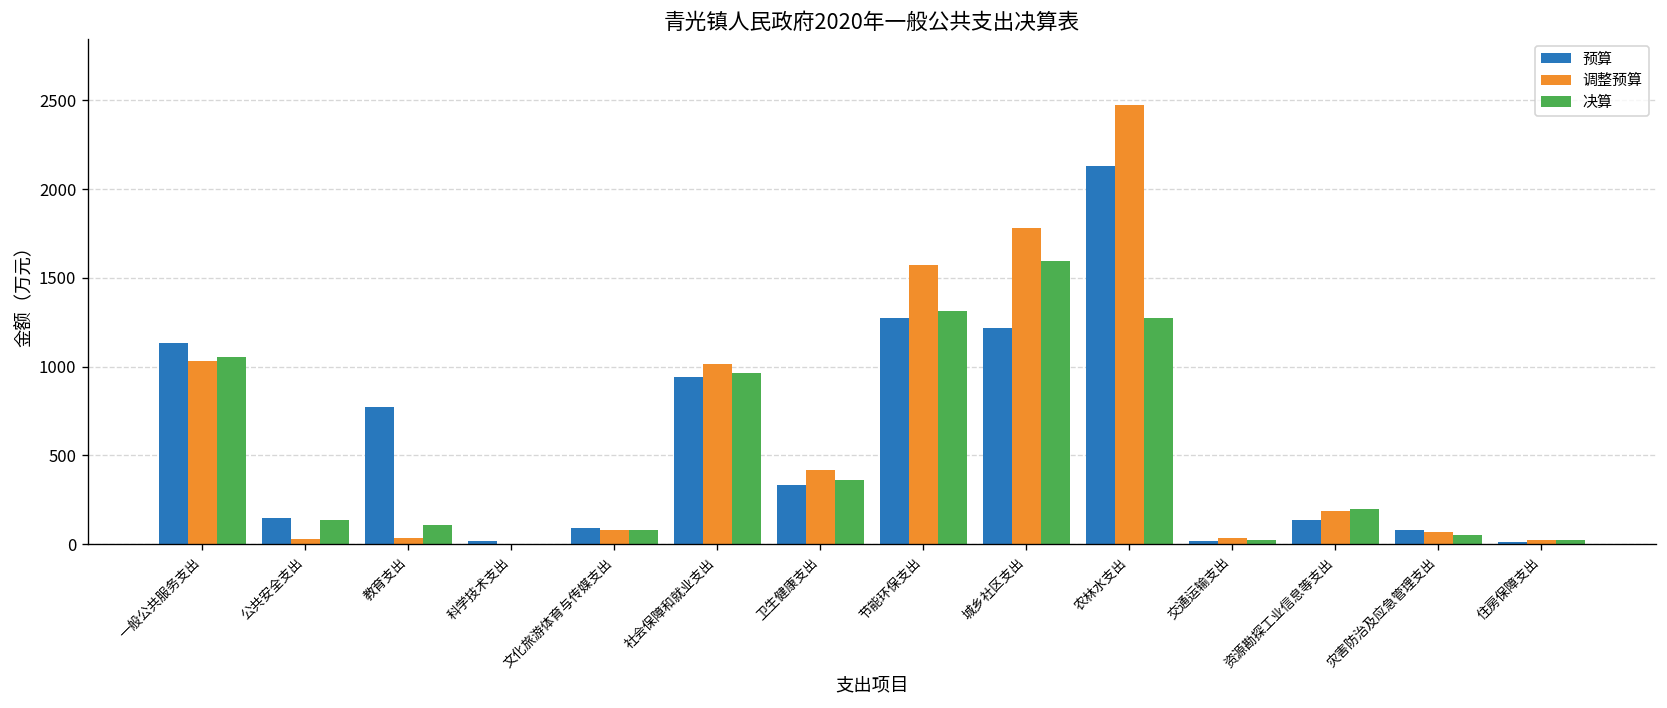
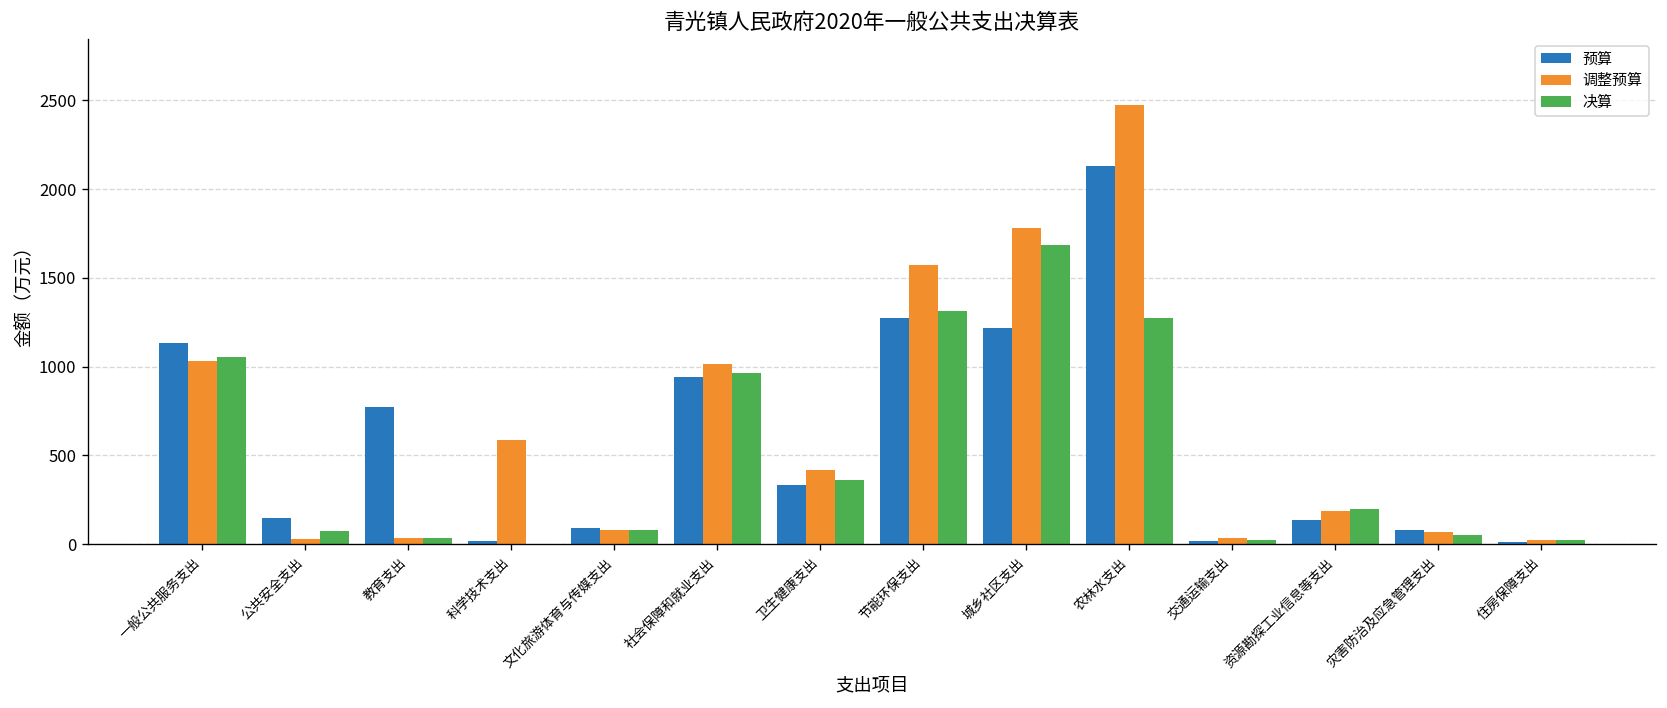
决算, 公共安全支出: 140 -> 70
决算, 教育支出: 110 -> 40
调整预算, 科学技术支出: 0 -> 580
决算, 城乡社区支出: 1600 -> 1690
